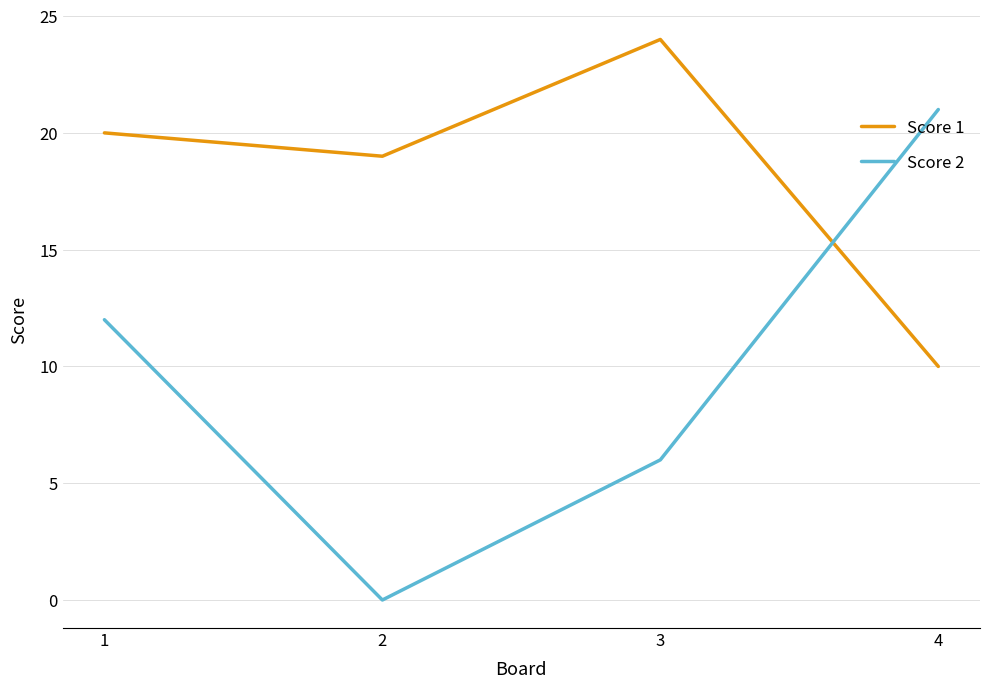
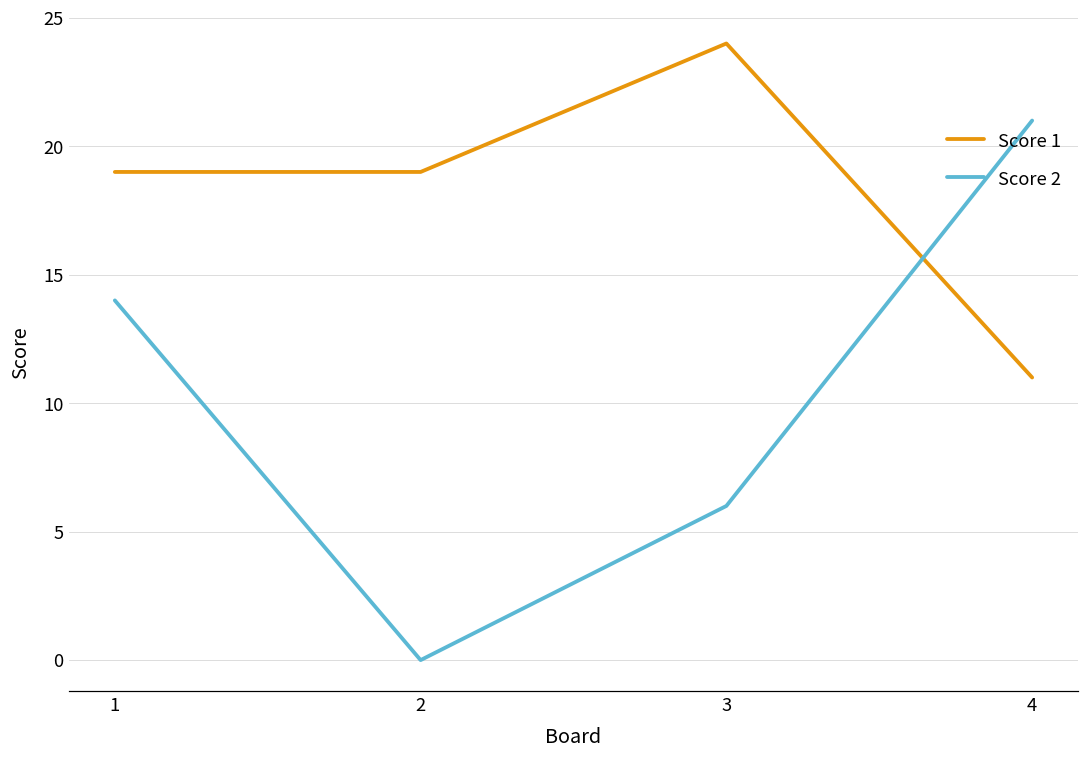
Score 1, 1: 20 -> 19
Score 2, 1: 12 -> 14
Score 1, 4: 10 -> 11
